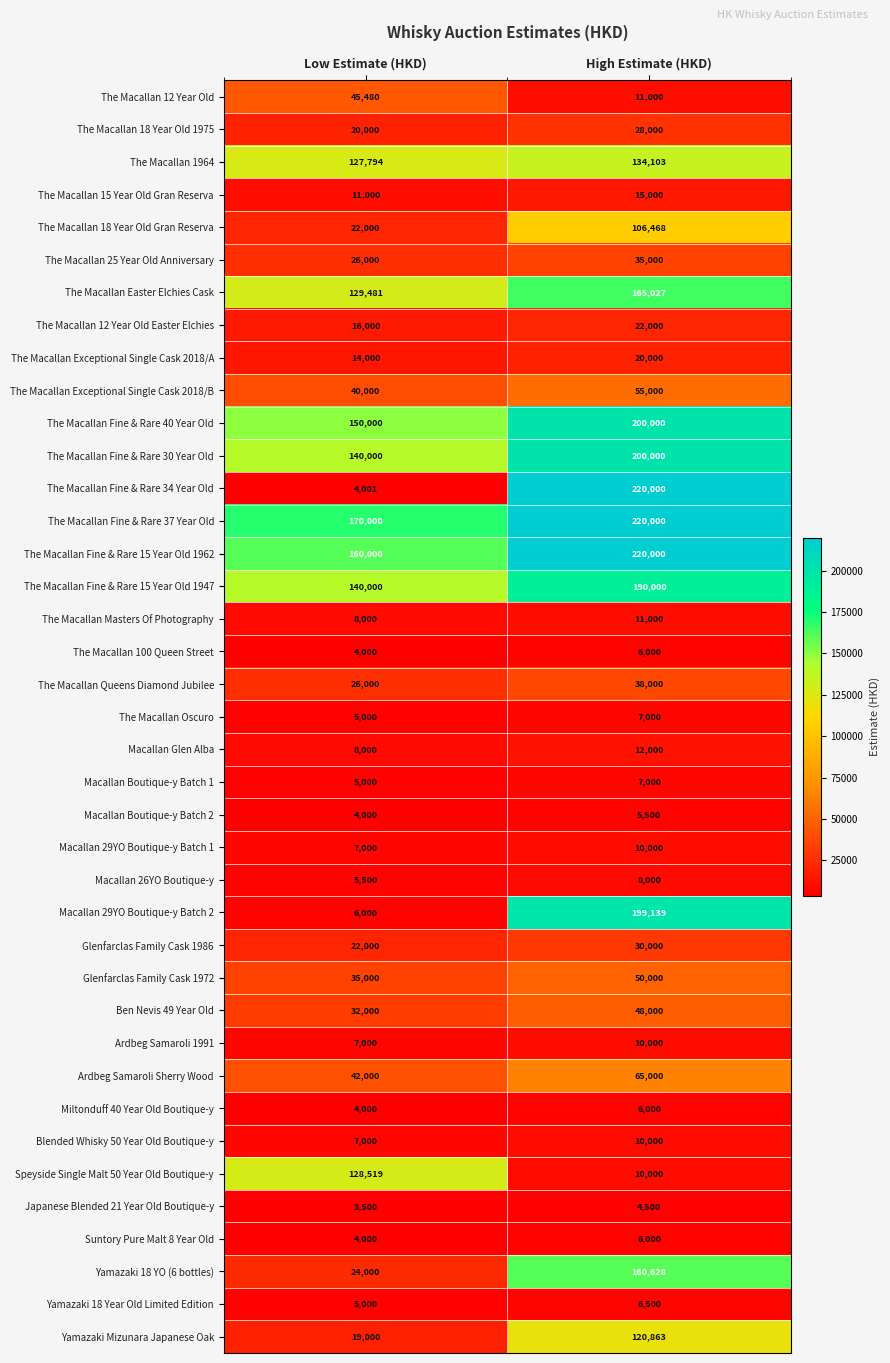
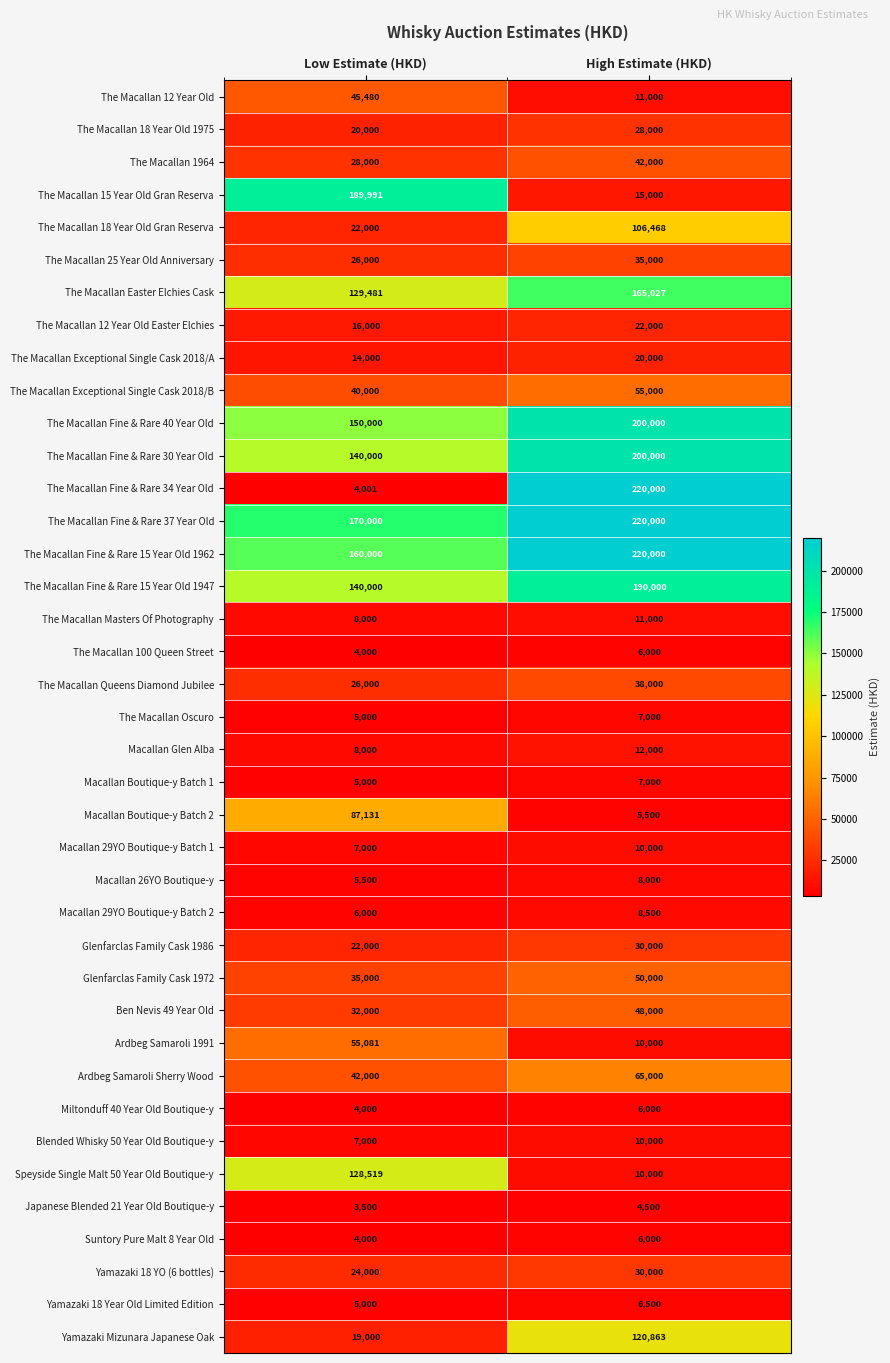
The Macallan 1964, Low Estimate (HKD): 127,794 -> 28,000
The Macallan 1964, High Estimate (HKD): 134,103 -> 42,000
The Macallan 15 Year Old Gran Reserva, Low Estimate (HKD): 11,000 -> 189,991
Macallan Boutique-y Batch 2, Low Estimate (HKD): 4,000 -> 87,131
Macallan 29YO Boutique-y Batch 2, High Estimate (HKD): 199,139 -> 8,500
Ardbeg Samaroli 1991, Low Estimate (HKD): 7,000 -> 55,081
Yamazaki 18 YO (6 bottles), High Estimate (HKD): 160,628 -> 30,000
